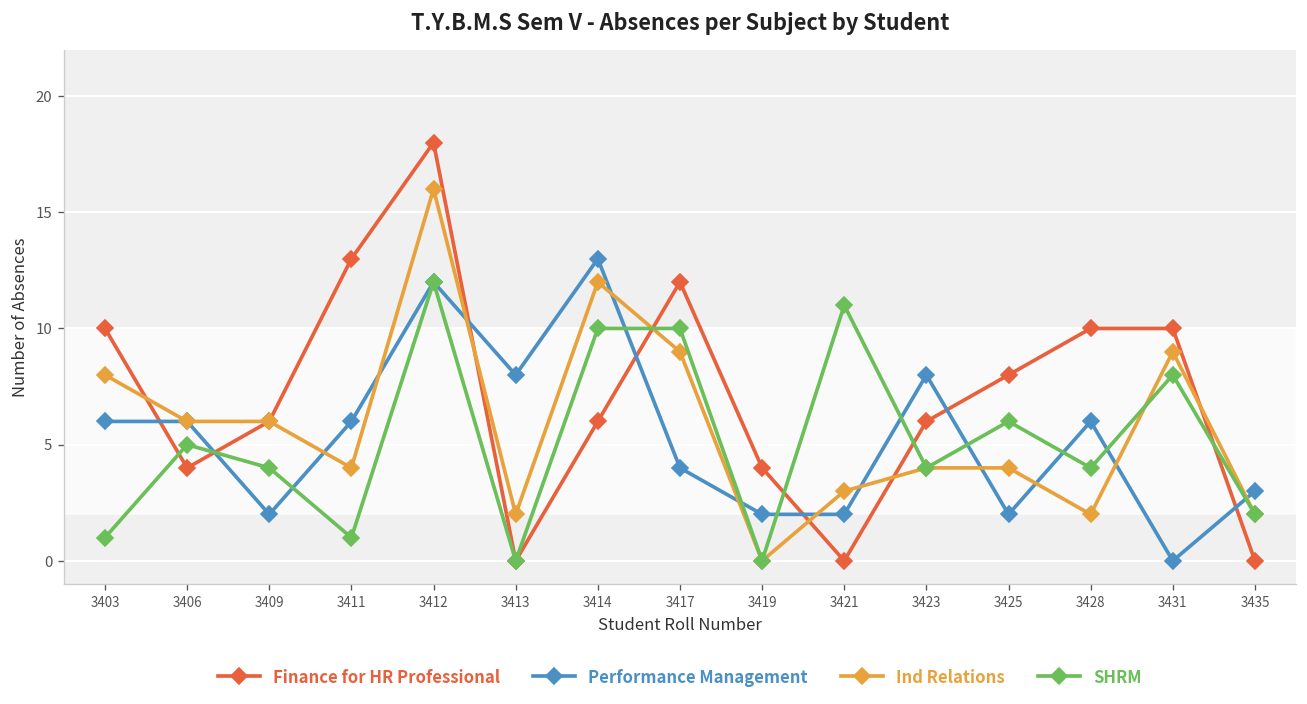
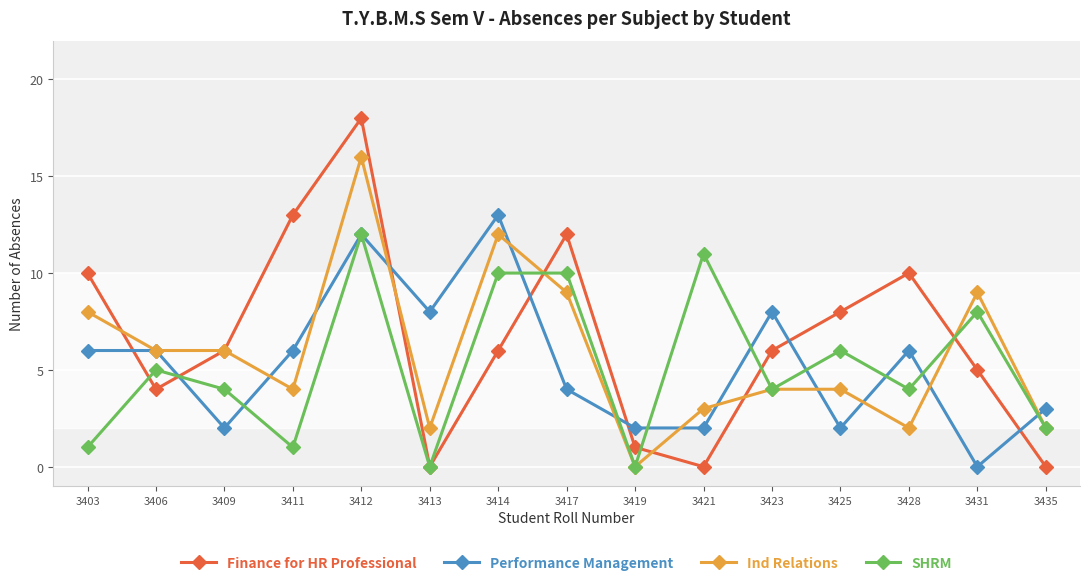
Finance for HR Professional, 3419: 4 -> 1
Finance for HR Professional, 3431: 10 -> 5
